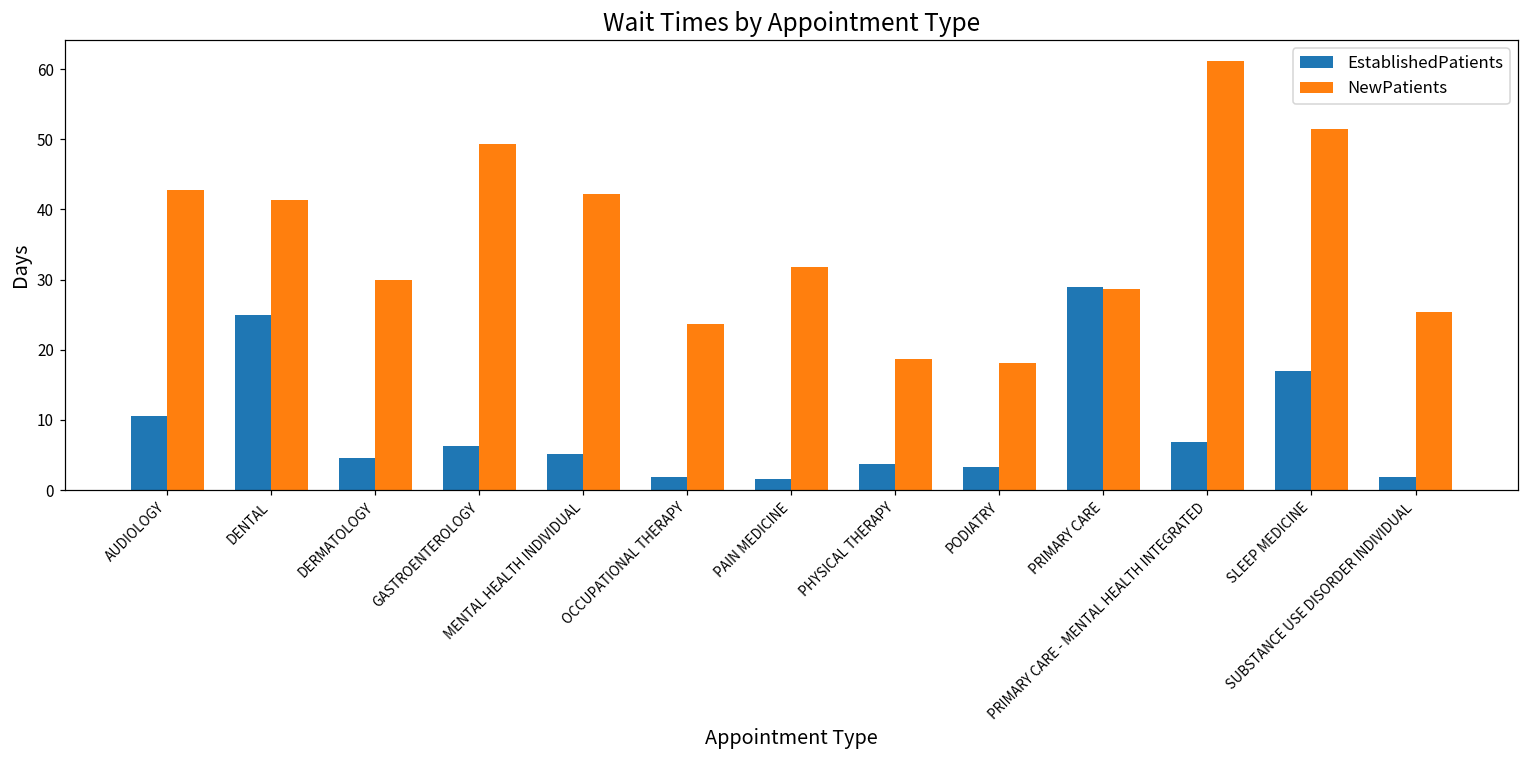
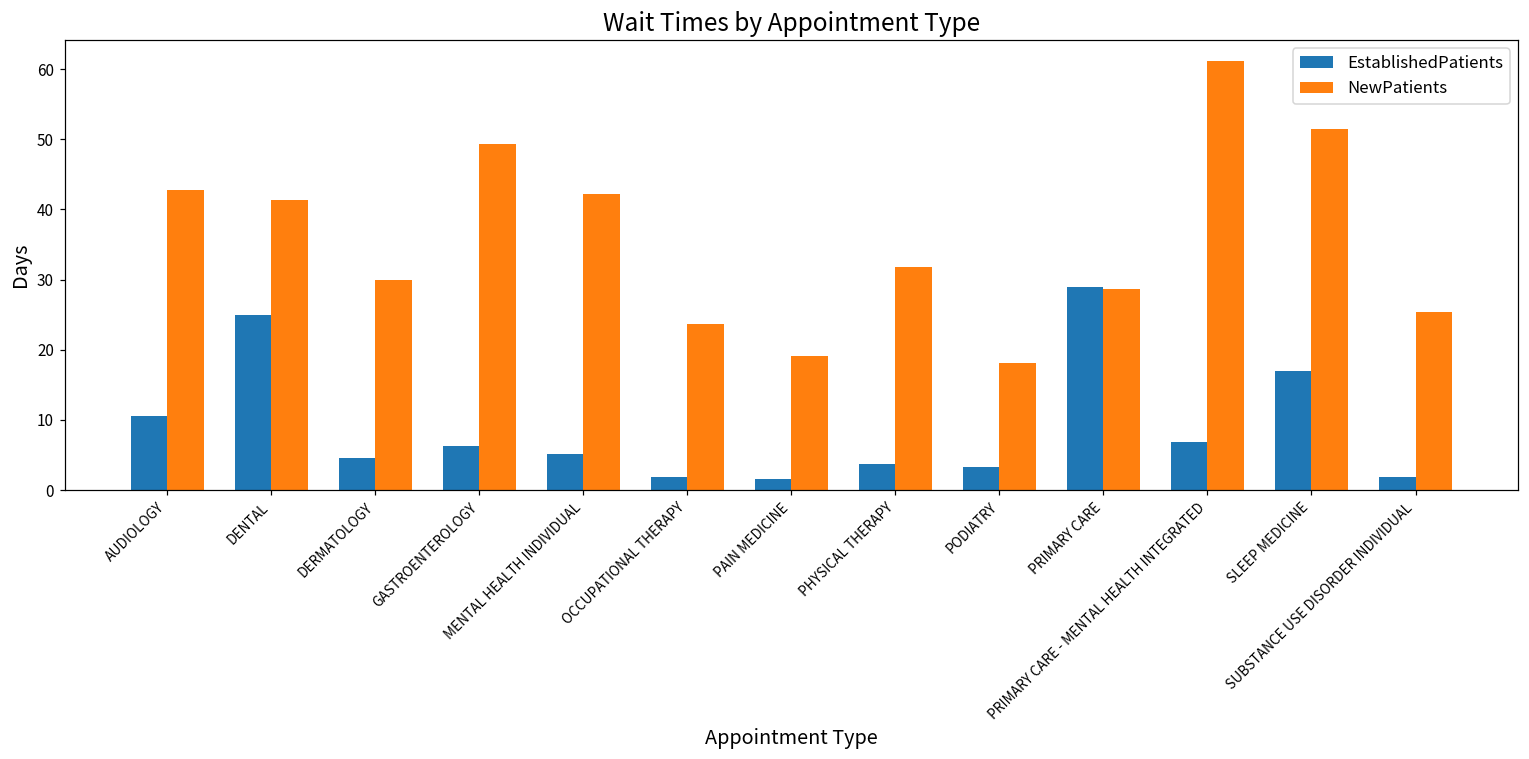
NewPatients, PAIN MEDICINE: 32 -> 19
NewPatients, PHYSICAL THERAPY: 19 -> 32
